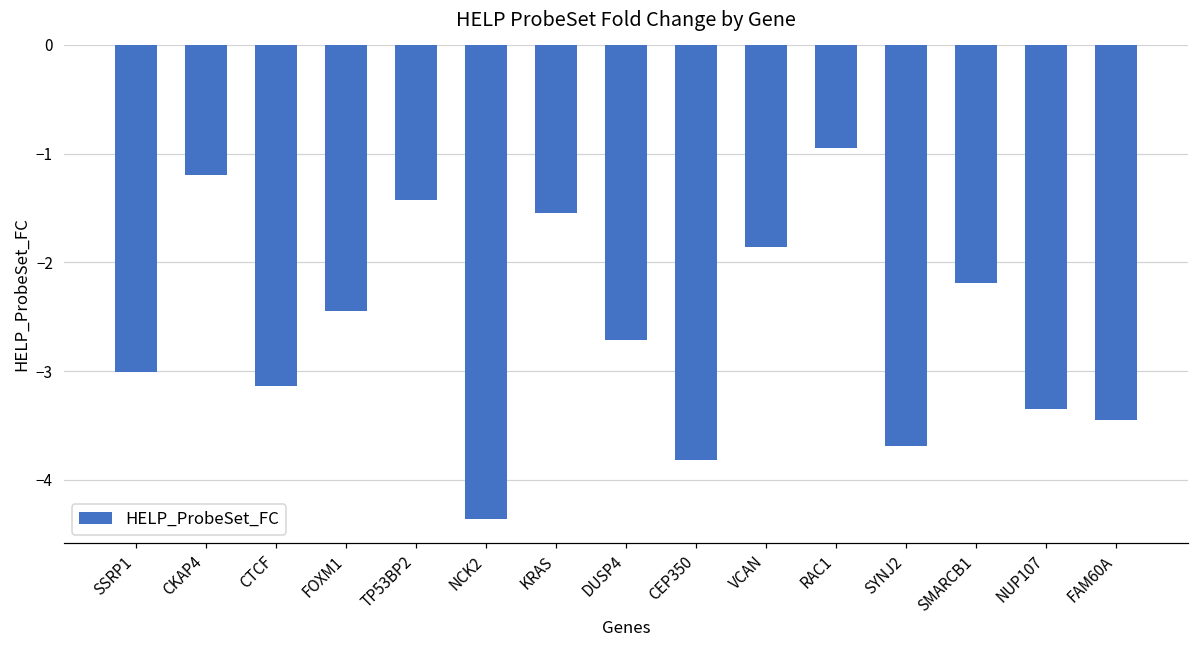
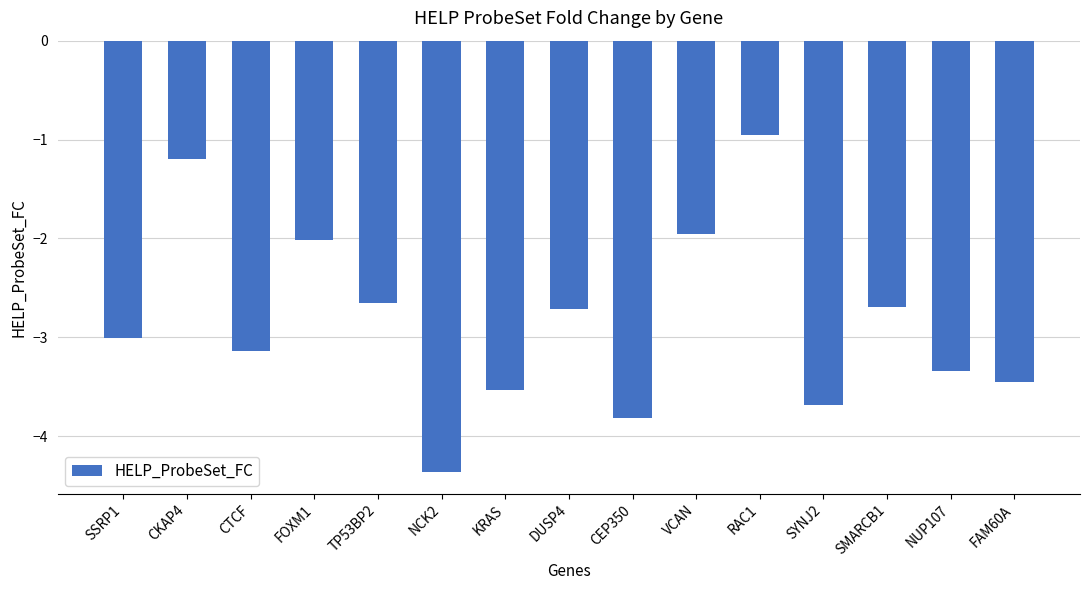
FOXM1: -2.4 -> -2.0
TP53BP2: -1.4 -> -2.7
KRAS: -1.5 -> -3.5
VCAN: -1.9 -> -2.0
SMARCB1: -2.2 -> -2.7
